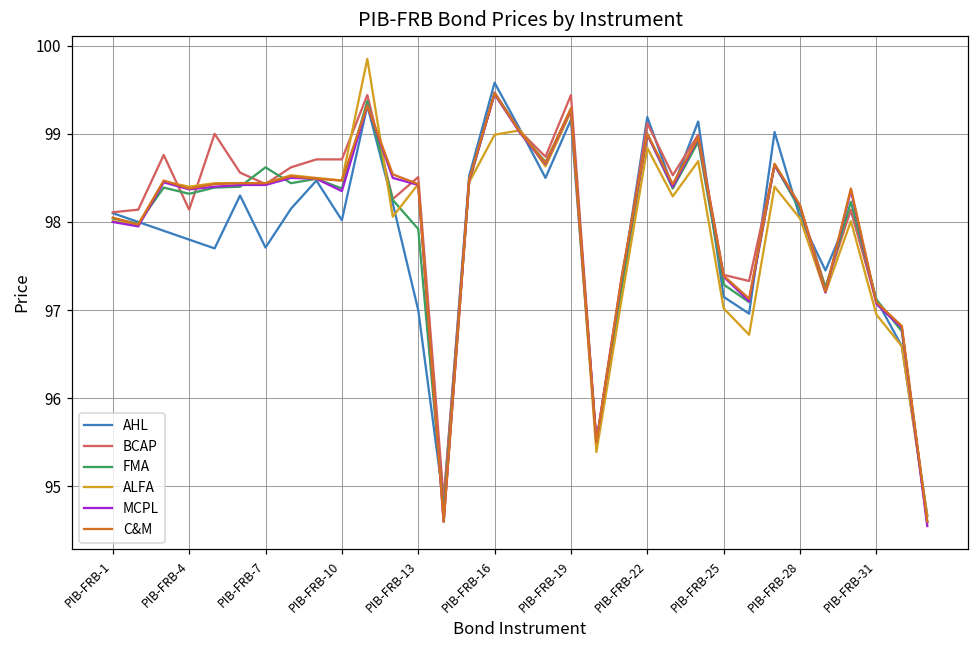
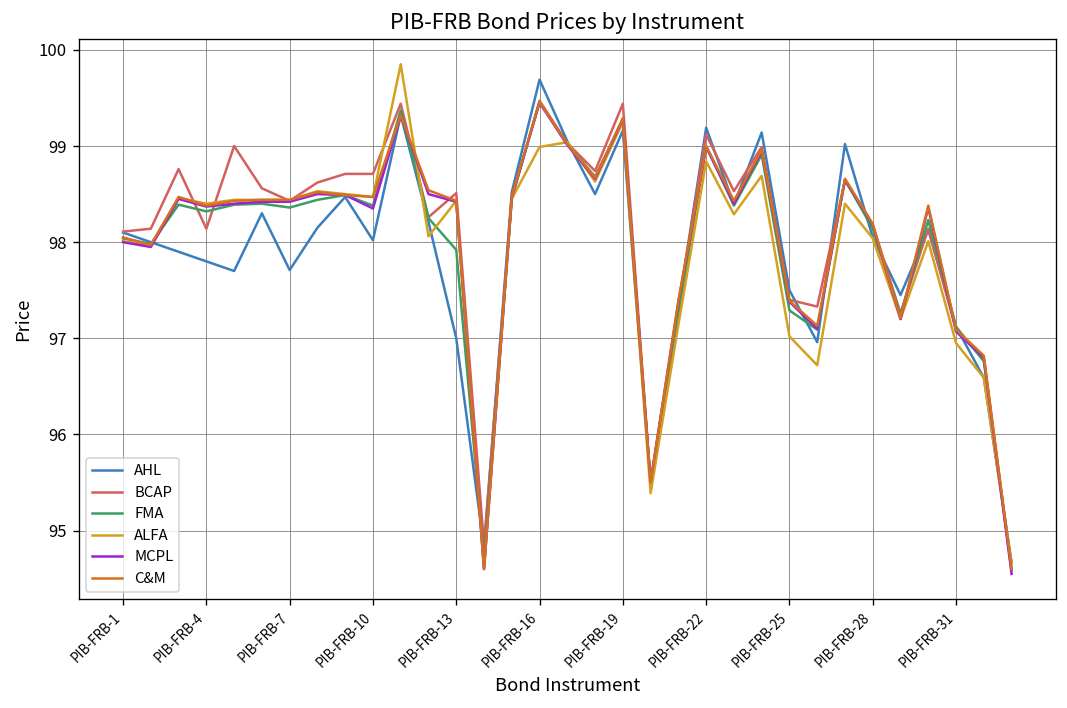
FMA, PIB-FRB-7: 98.6 -> 98.4
AHL, PIB-FRB-16: 99.6 -> 99.7
AHL, PIB-FRB-25: 97.2 -> 97.5
